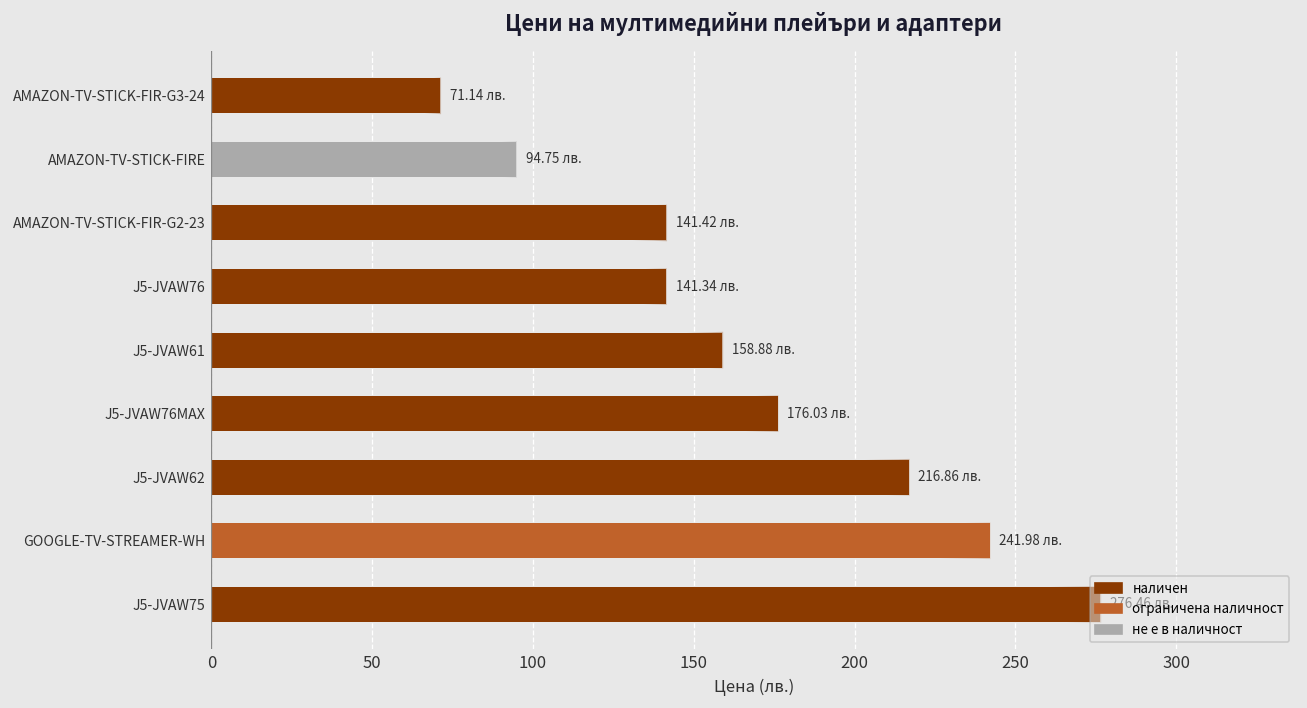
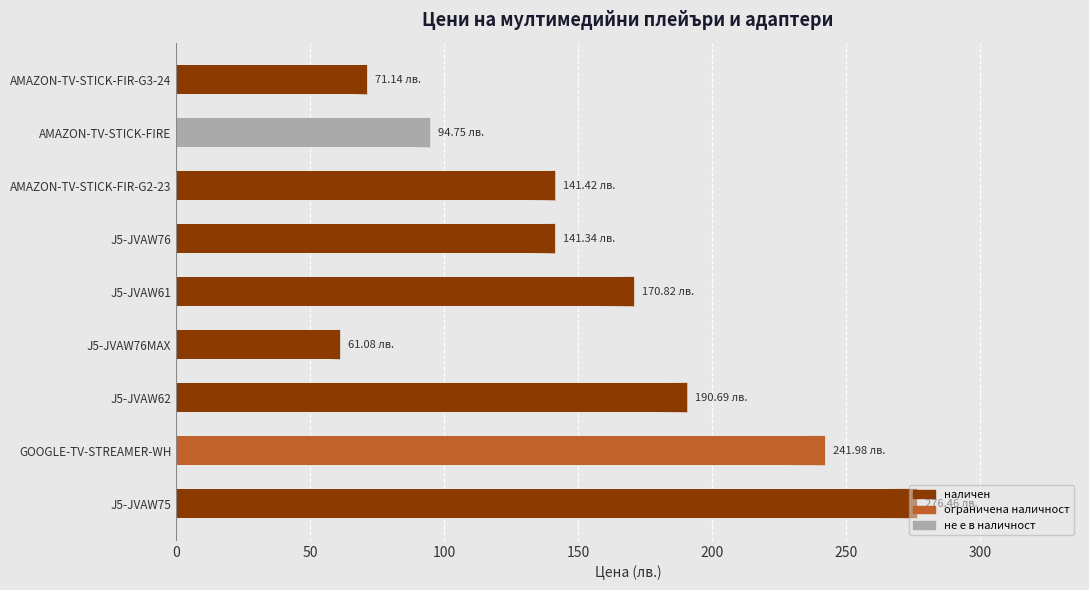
J5-JVAW61: 158.88 -> 170.82
J5-JVAW76MAX: 176.03 -> 61.08
J5-JVAW62: 216.86 -> 190.69
